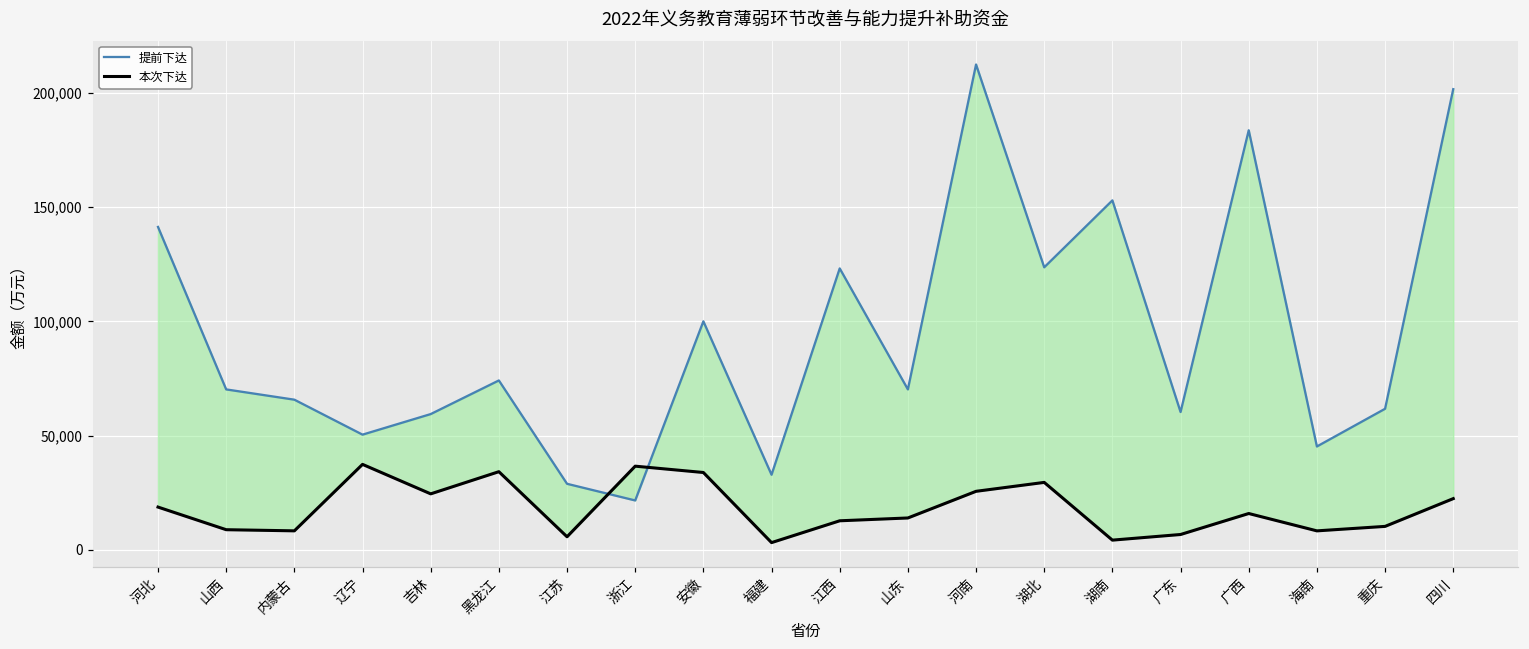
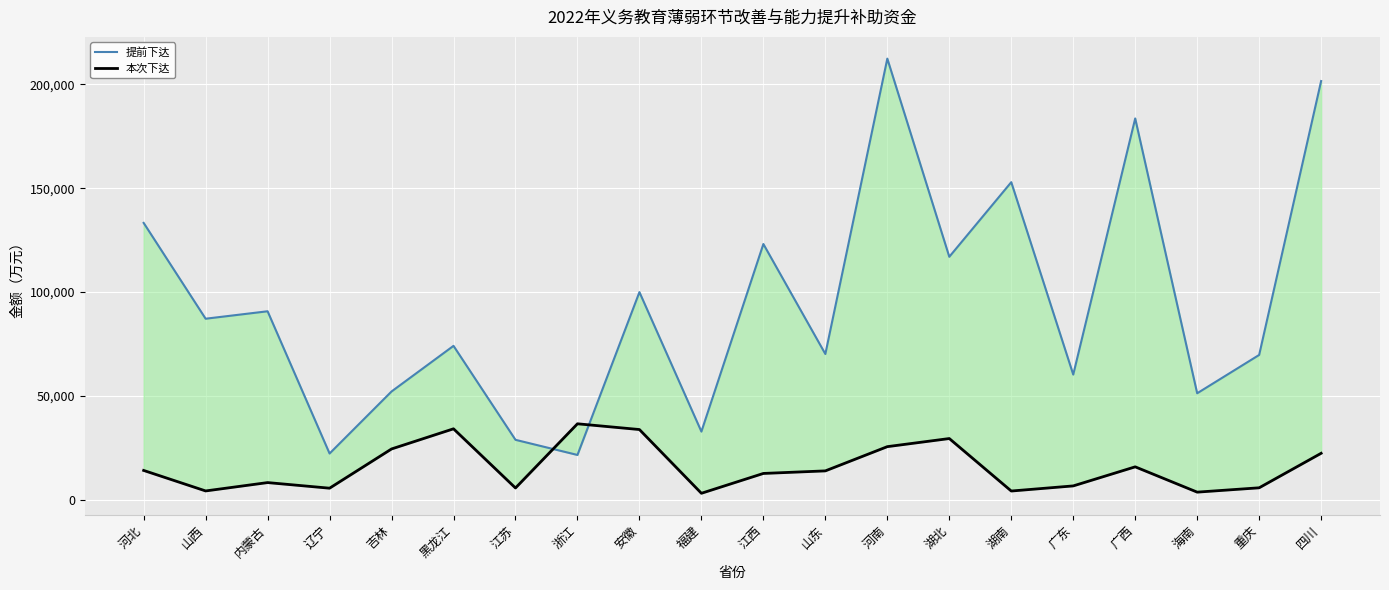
提前下达, 河北: 141,000 -> 133,000
本次下达, 河北: 19,000 -> 14,000
提前下达, 山西: 70,000 -> 87,000
本次下达, 山西: 9,000 -> 4,000
提前下达, 内蒙古: 66,000 -> 91,000
提前下达, 辽宁: 50,000 -> 22,000
本次下达, 辽宁: 37,000 -> 6,000
提前下达, 吉林: 59,000 -> 52,000
提前下达, 湖北: 124,000 -> 117,000
提前下达, 海南: 45,000 -> 51,000
本次下达, 海南: 8,000 -> 4,000
提前下达, 重庆: 62,000 -> 70,000
本次下达, 重庆: 10,000 -> 6,000
